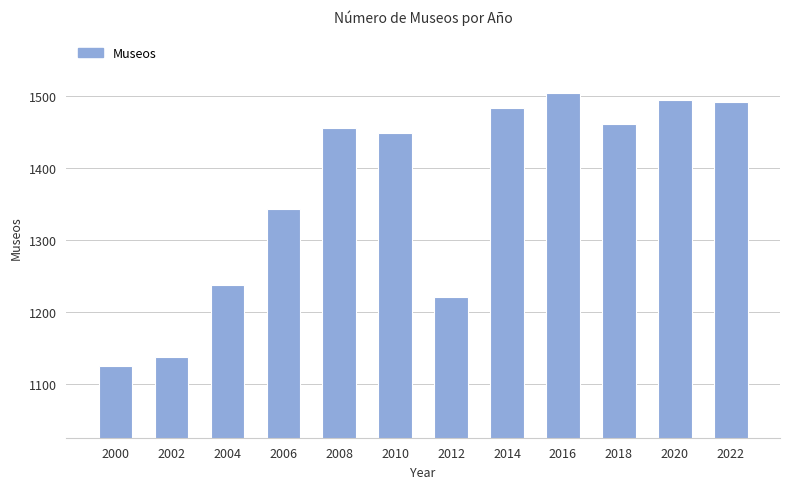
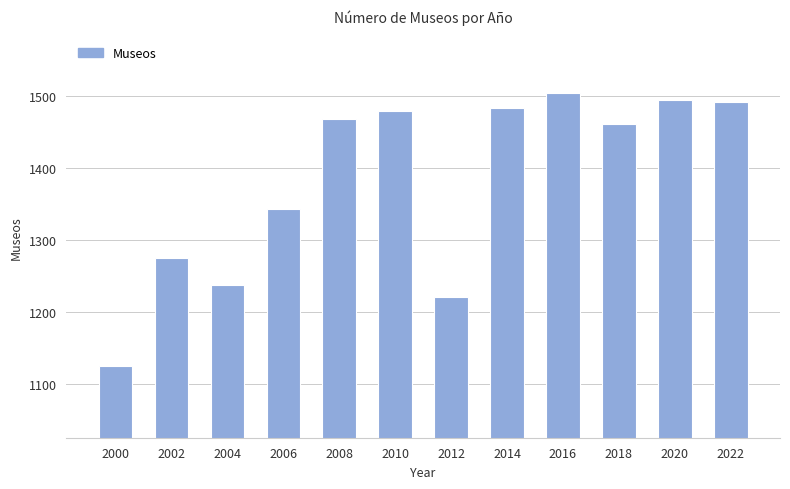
2002: 1140 -> 1280
2008: 1460 -> 1470
2010: 1450 -> 1480
